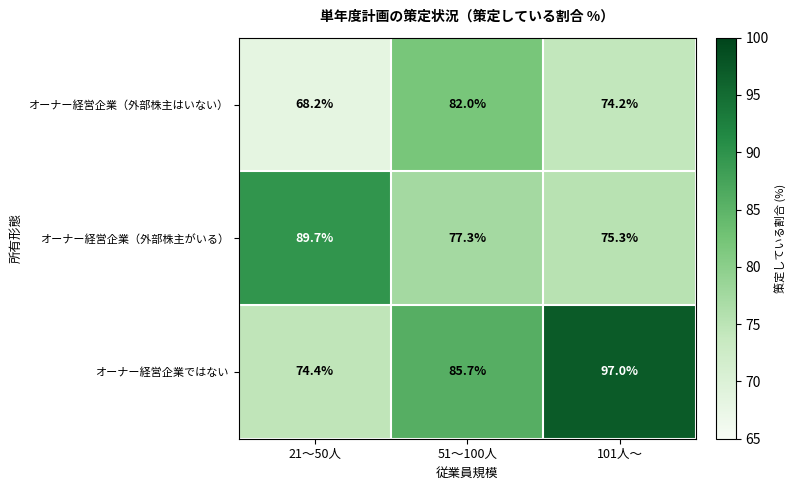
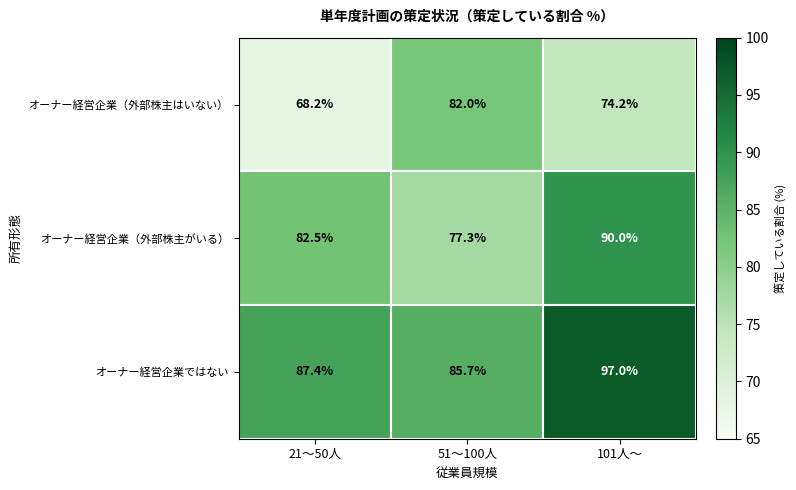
オーナー経営企業（外部株主がいる）, 21～50人: 89.7% -> 82.5%
オーナー経営企業（外部株主がいる）, 101人～: 75.3% -> 90.0%
オーナー経営企業ではない, 21～50人: 74.4% -> 87.4%
